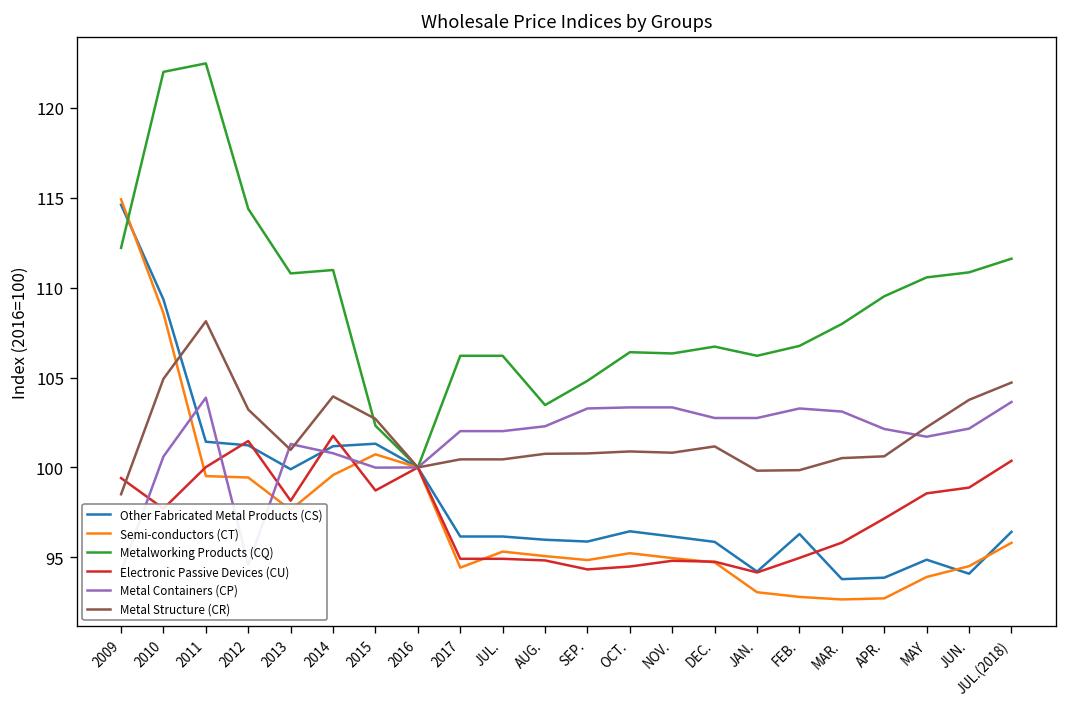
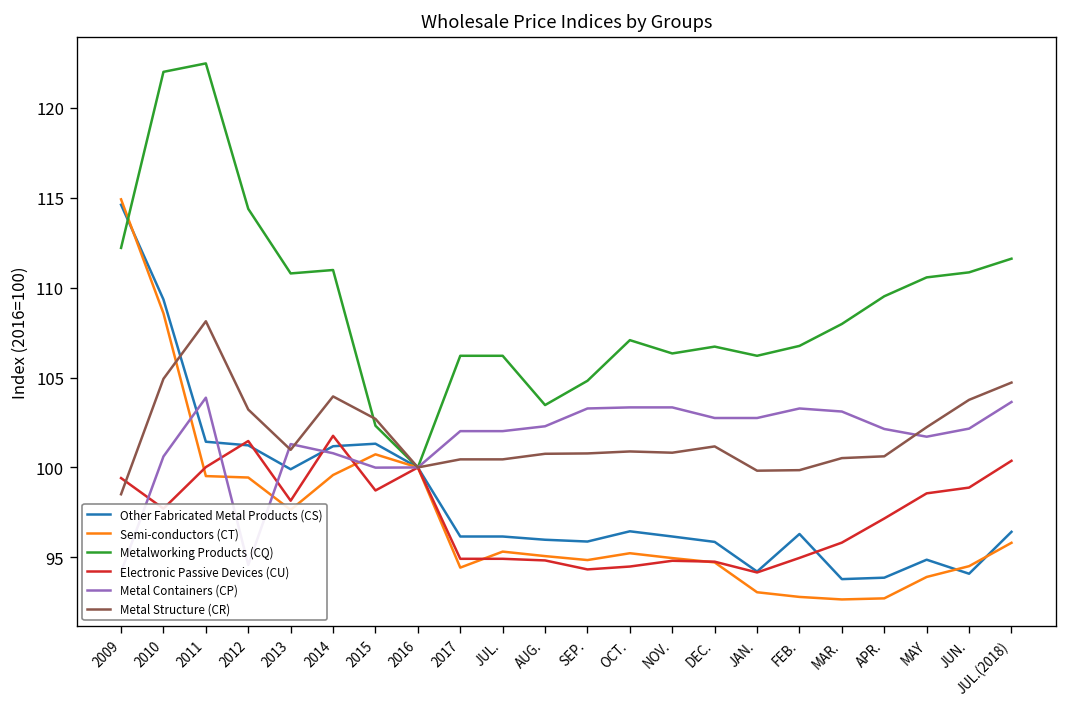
Metalworking Products (CQ), OCT.: 106.4 -> 107.1
